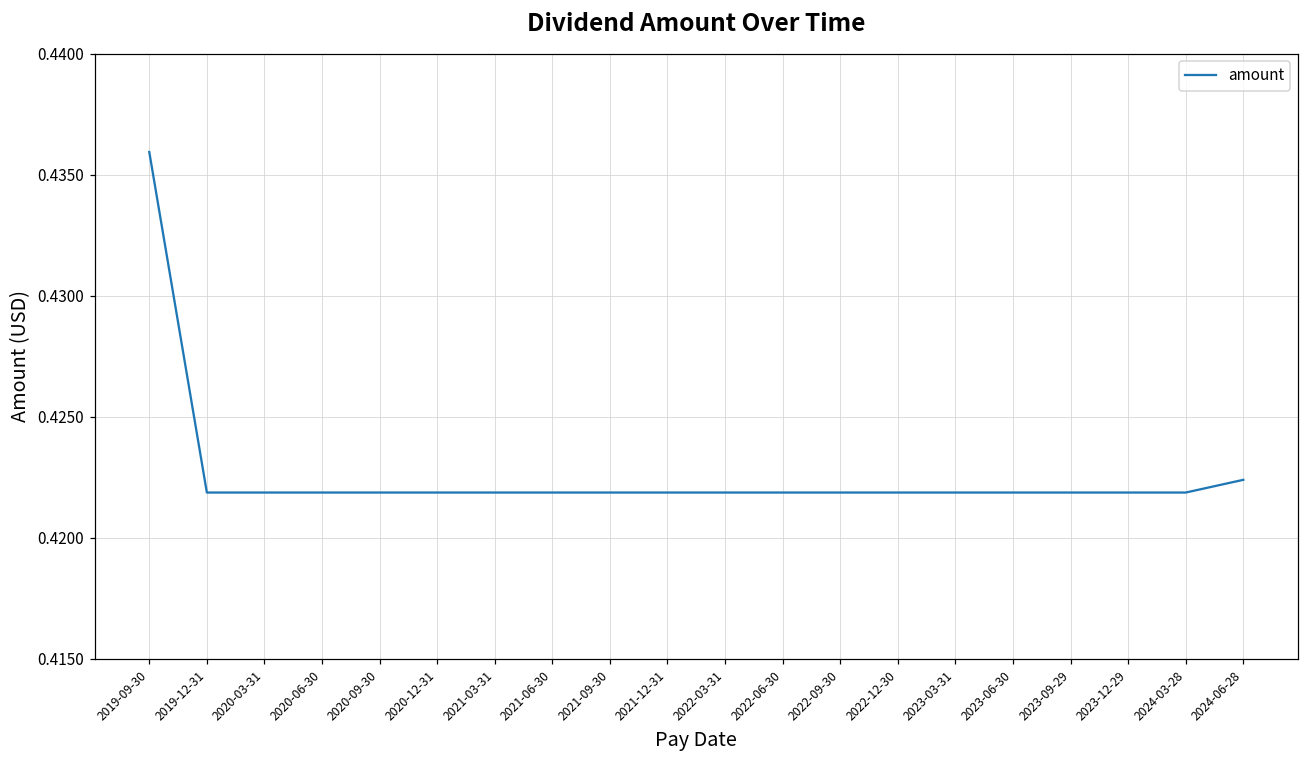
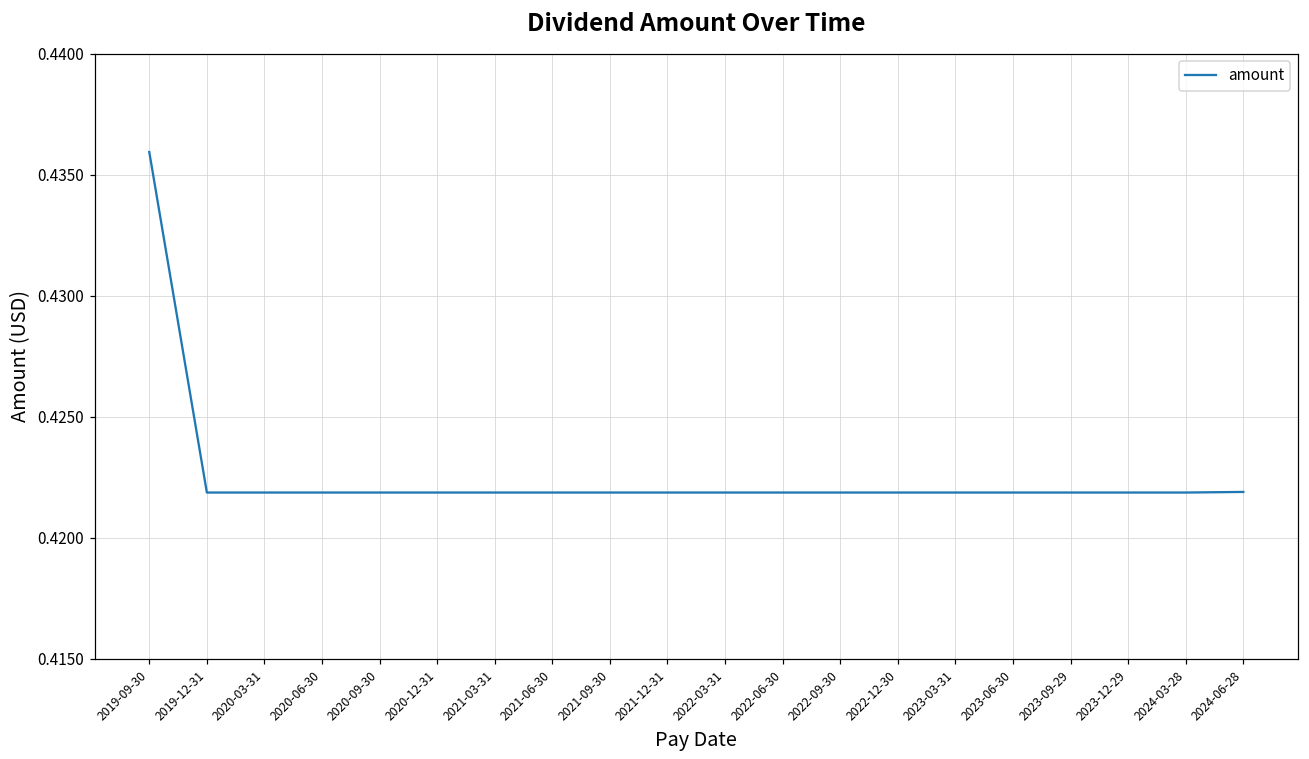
2024-06-28: 0.4224 -> 0.4219
